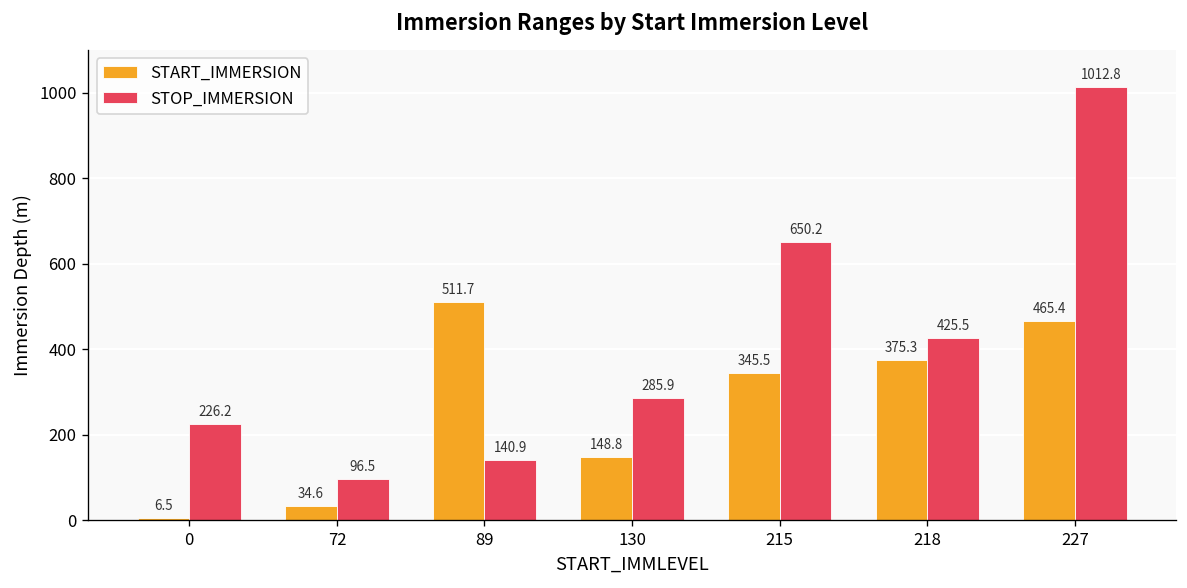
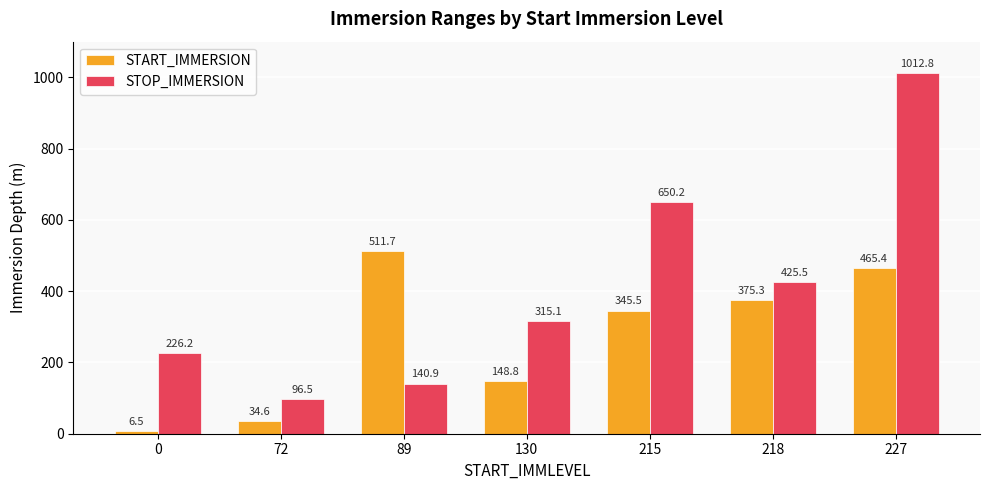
STOP_IMMERSION, 130: 285.9 -> 315.1
